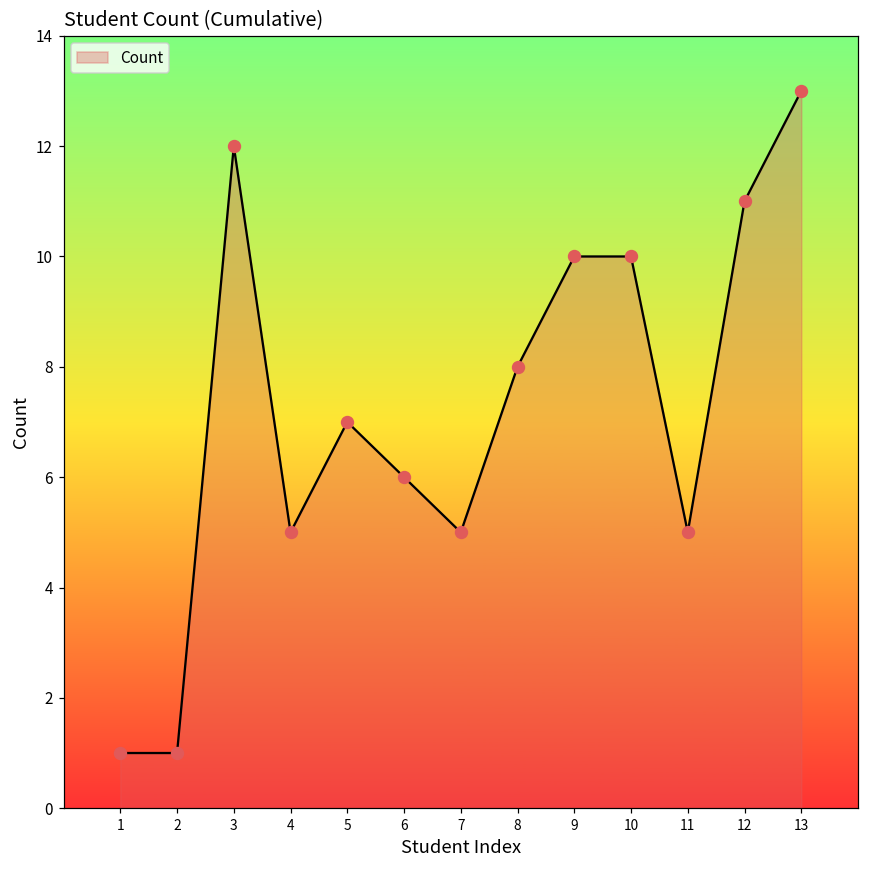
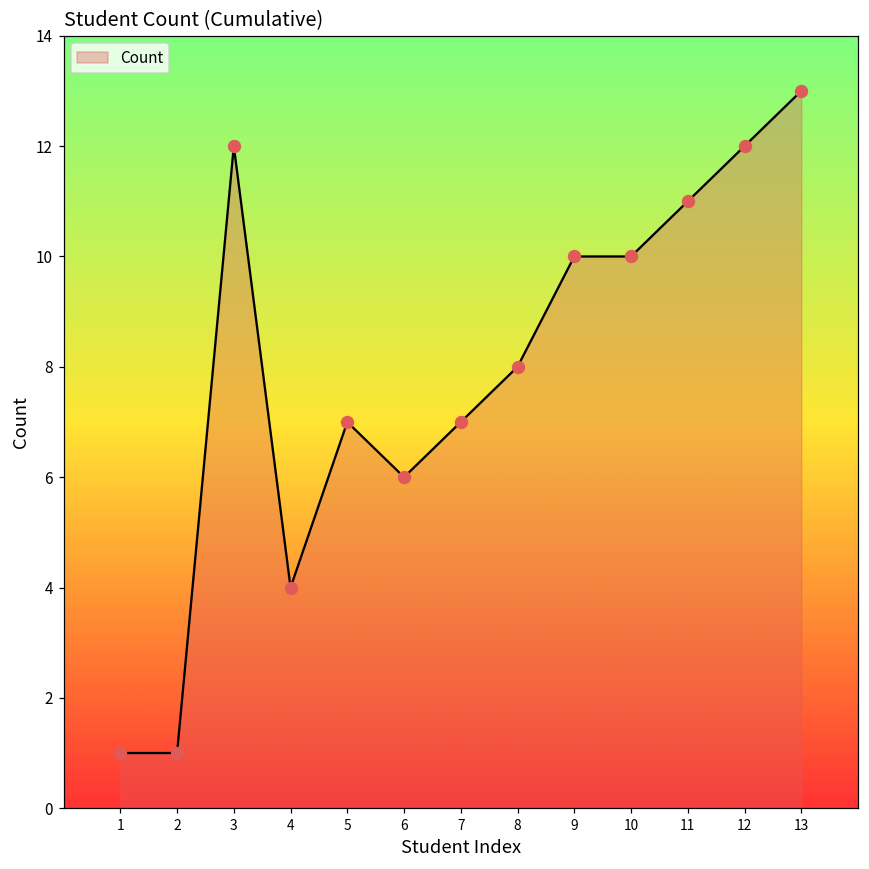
4: 5 -> 4
7: 5 -> 7
11: 5 -> 11
12: 11 -> 12
